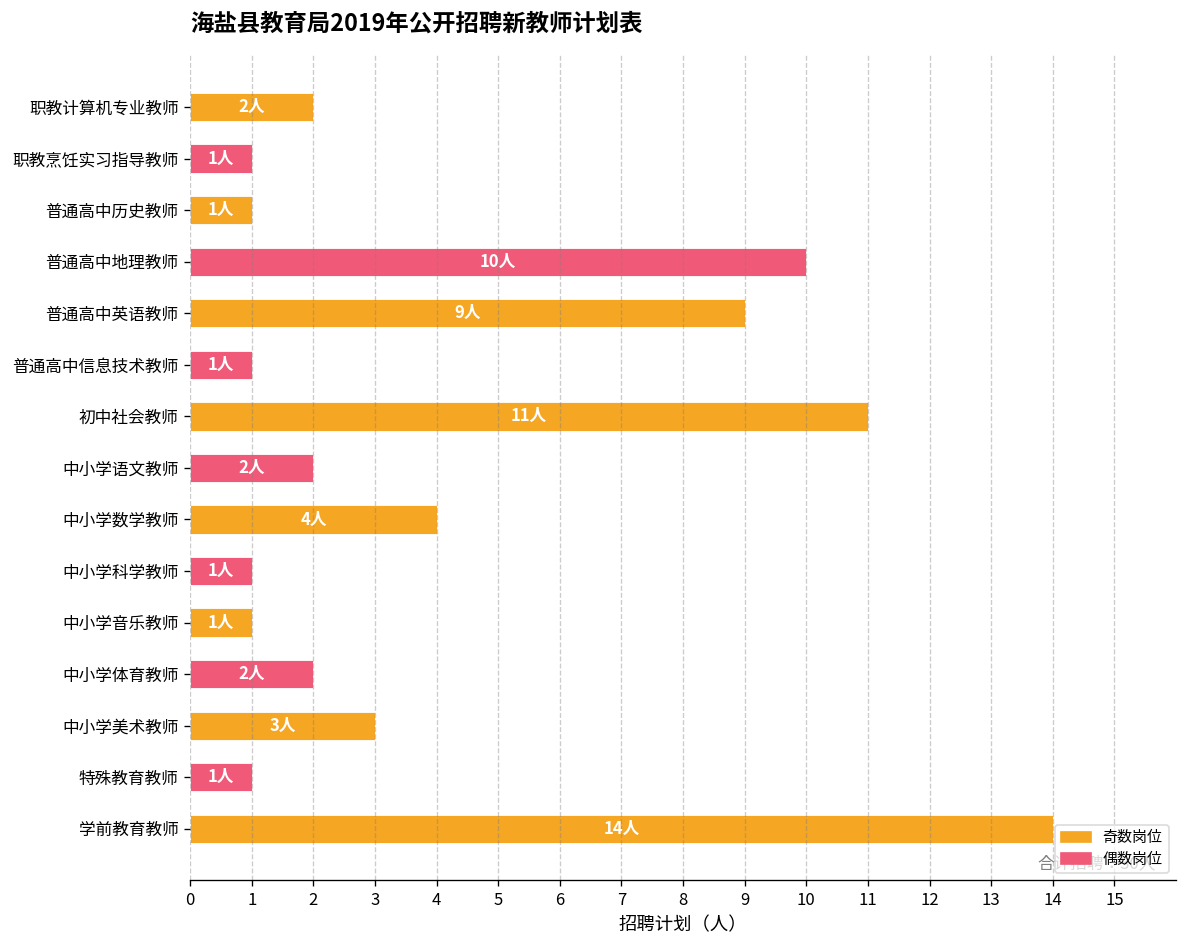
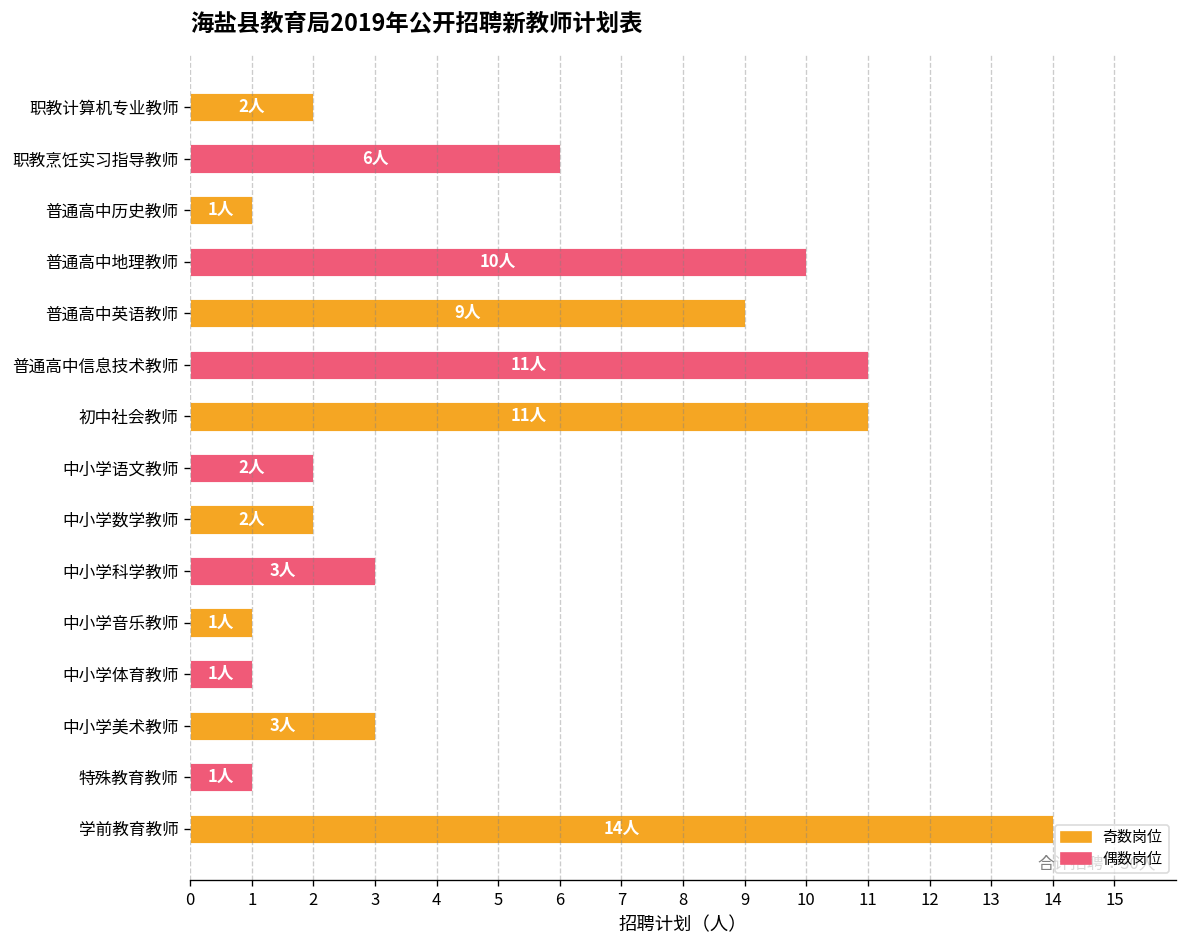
职教烹饪实习指导教师: 1人 -> 6人
普通高中信息技术教师: 1人 -> 11人
中小学数学教师: 4人 -> 2人
中小学科学教师: 1人 -> 3人
中小学体育教师: 2人 -> 1人
